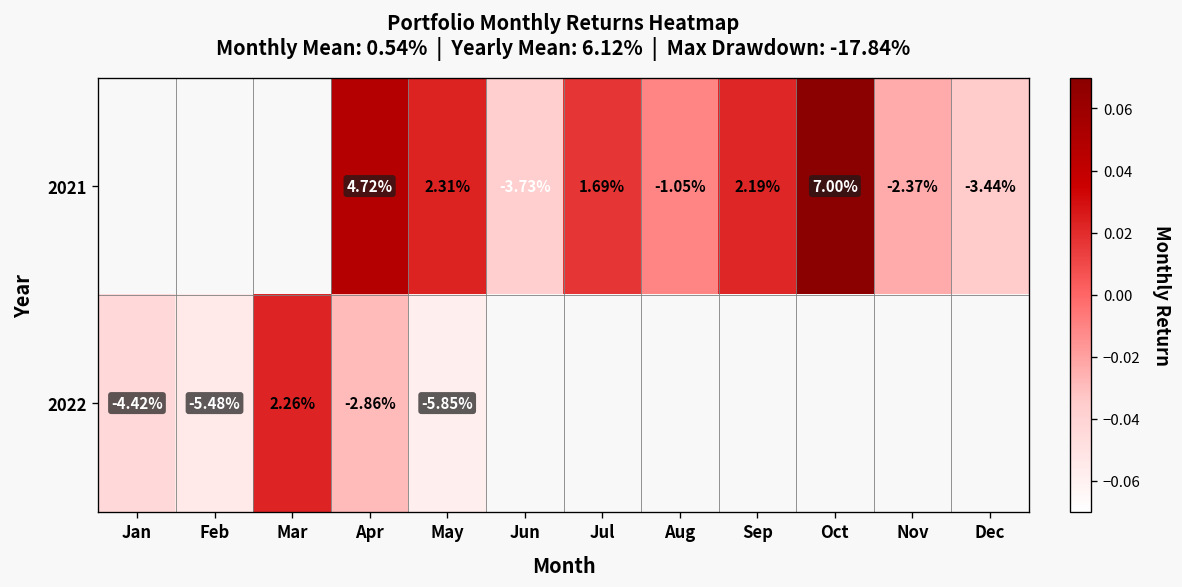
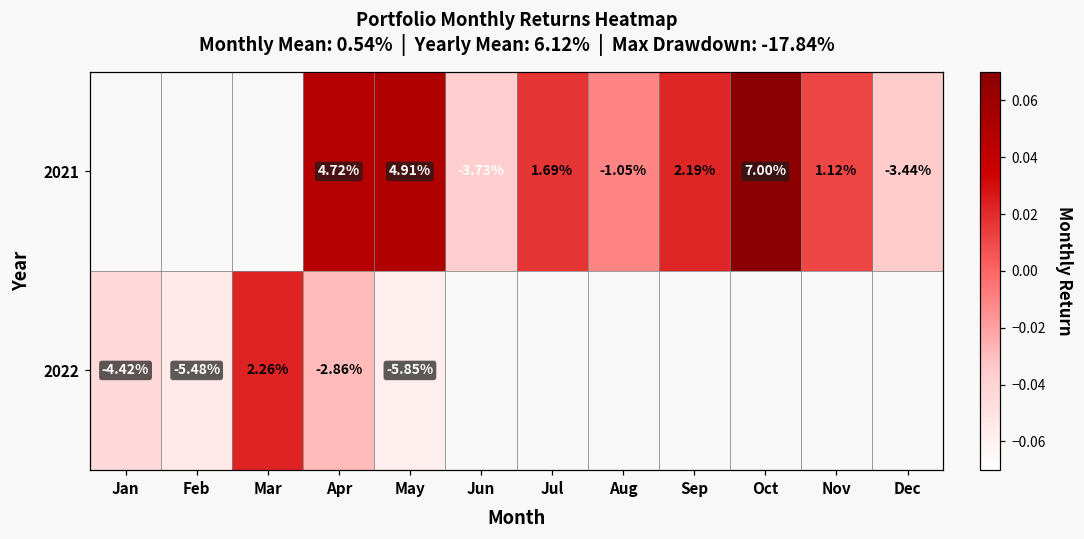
2021, May: 2.31% -> 4.91%
2021, Nov: -2.37% -> 1.12%
